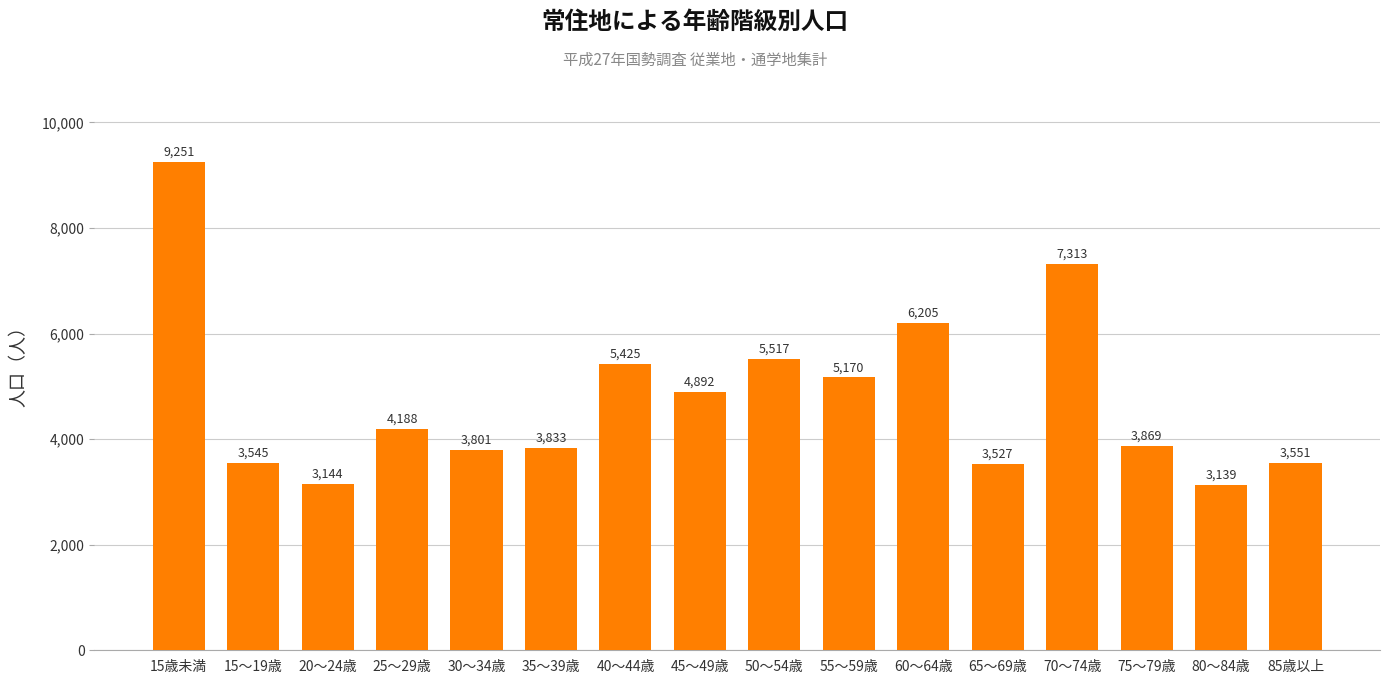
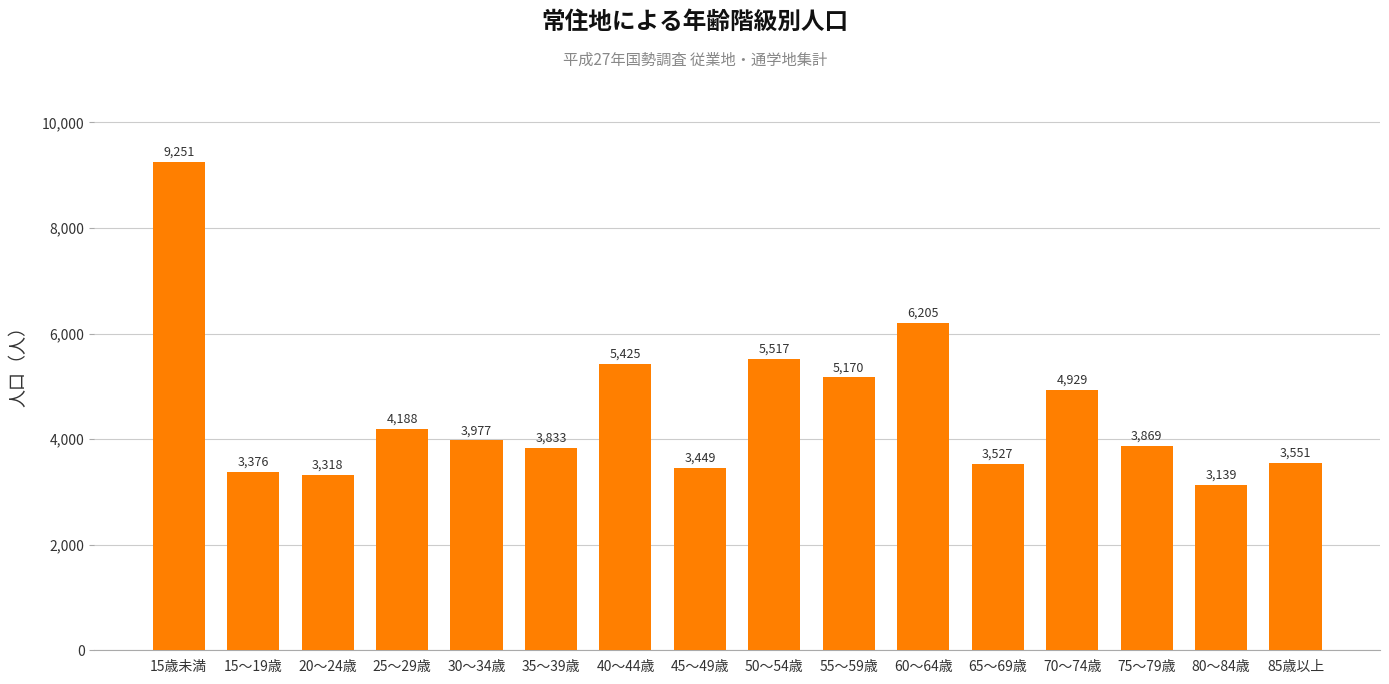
15～19歳: 3,545 -> 3,376
20～24歳: 3,144 -> 3,318
30～34歳: 3,801 -> 3,977
45～49歳: 4,892 -> 3,449
70～74歳: 7,313 -> 4,929
